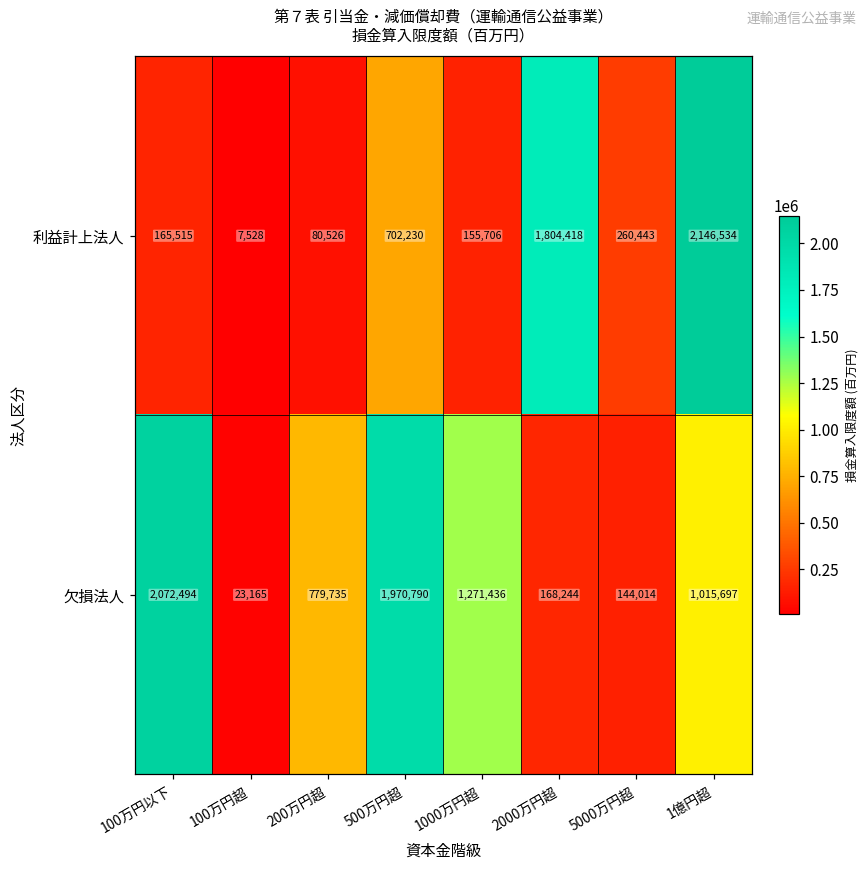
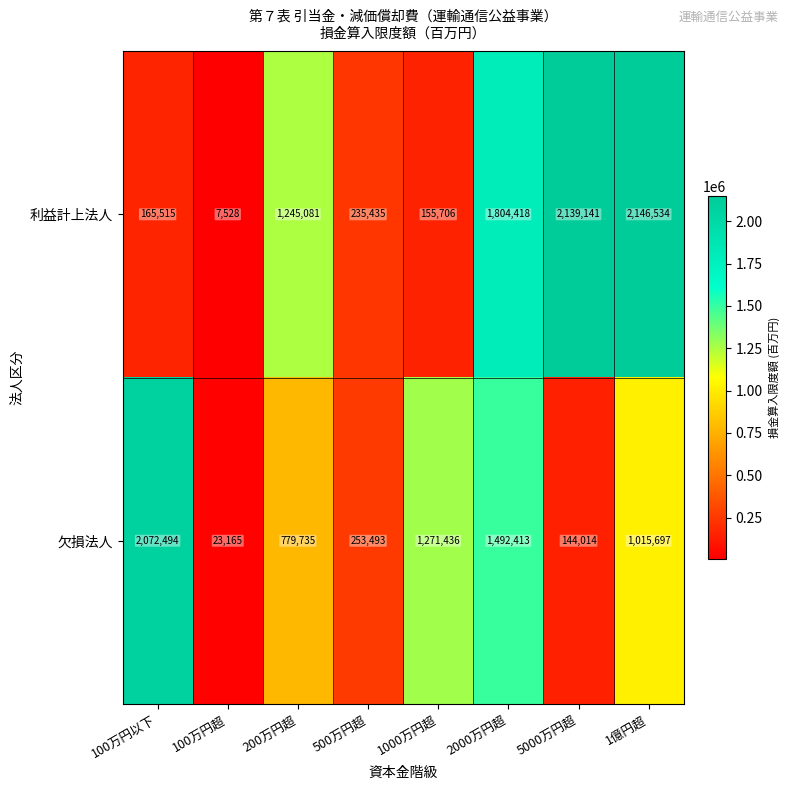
利益計上法人, 200万円超: 80,526 -> 1,245,081
利益計上法人, 500万円超: 702,230 -> 235,435
利益計上法人, 5000万円超: 260,443 -> 2,139,141
欠損法人, 500万円超: 1,970,790 -> 253,493
欠損法人, 2000万円超: 168,244 -> 1,492,413
